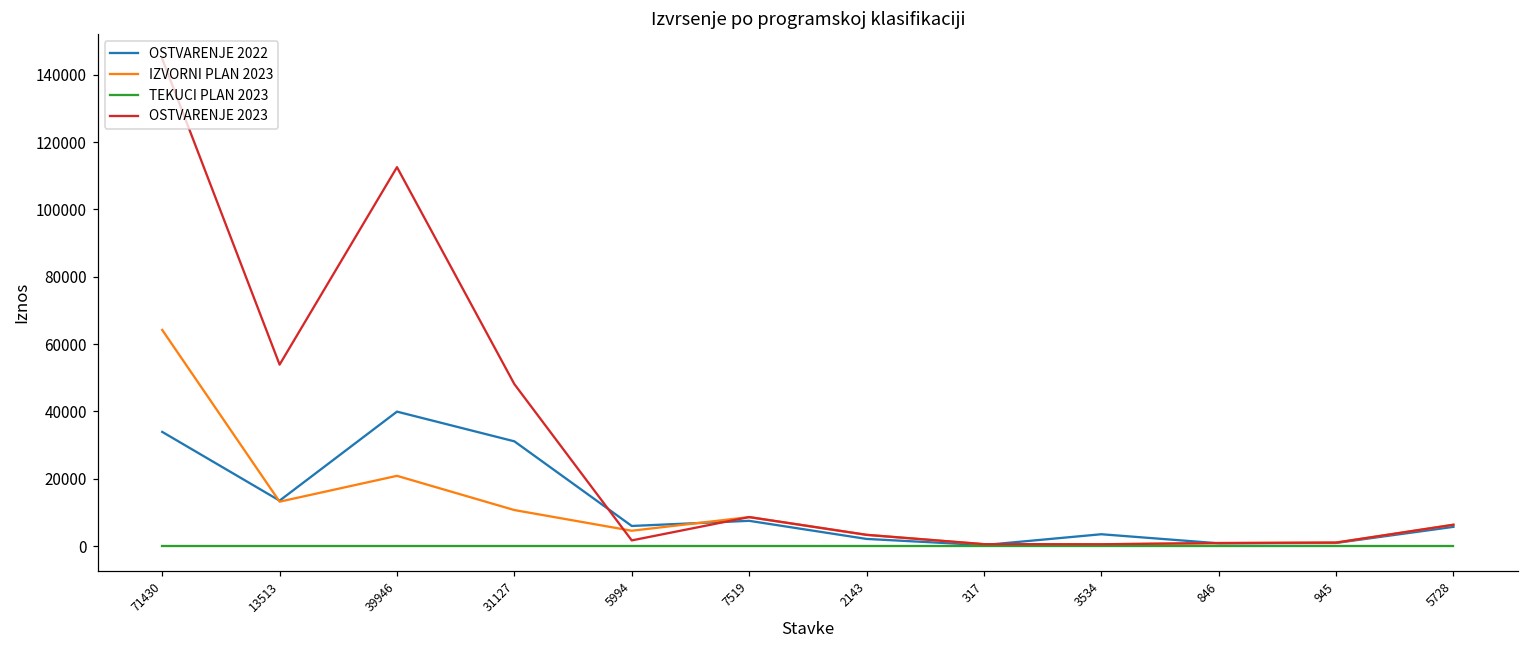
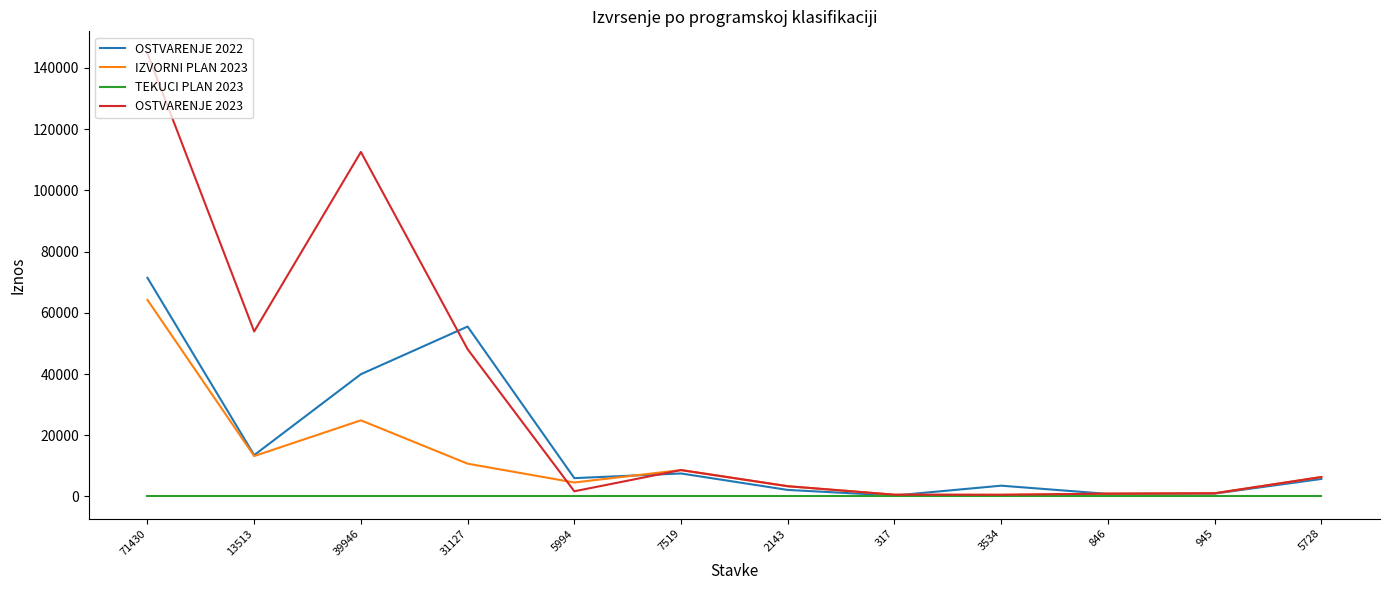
OSTVARENJE 2022, 71430: 34000 -> 71000
IZVORNI PLAN 2023, 39946: 21000 -> 25000
OSTVARENJE 2022, 31127: 31000 -> 56000
